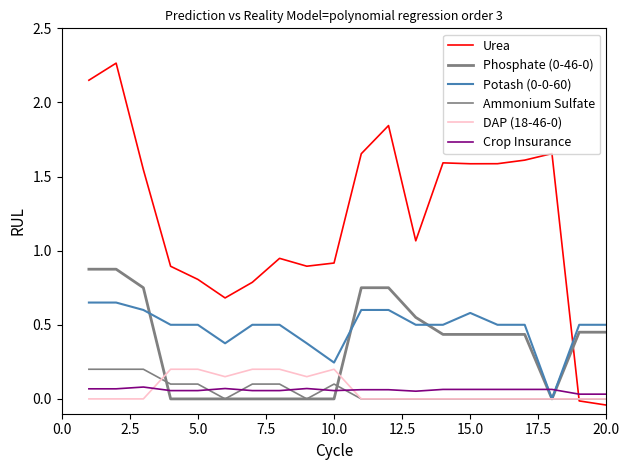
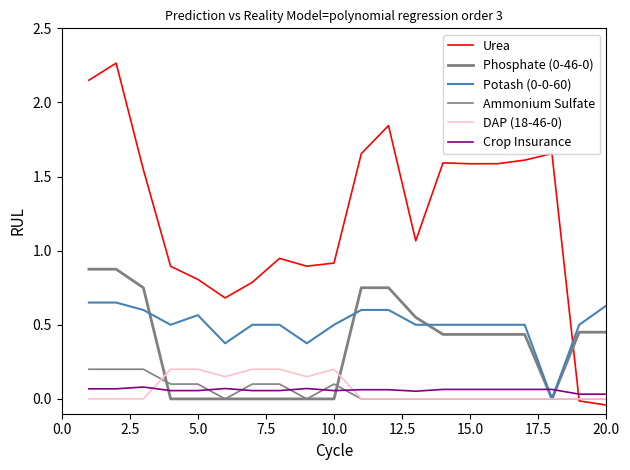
Potash (0-0-60), 5.0: 0.50 -> 0.57
Potash (0-0-60), 10.0: 0.25 -> 0.50
Potash (0-0-60), 15.0: 0.58 -> 0.50
Potash (0-0-60), 20.0: 0.50 -> 0.63
